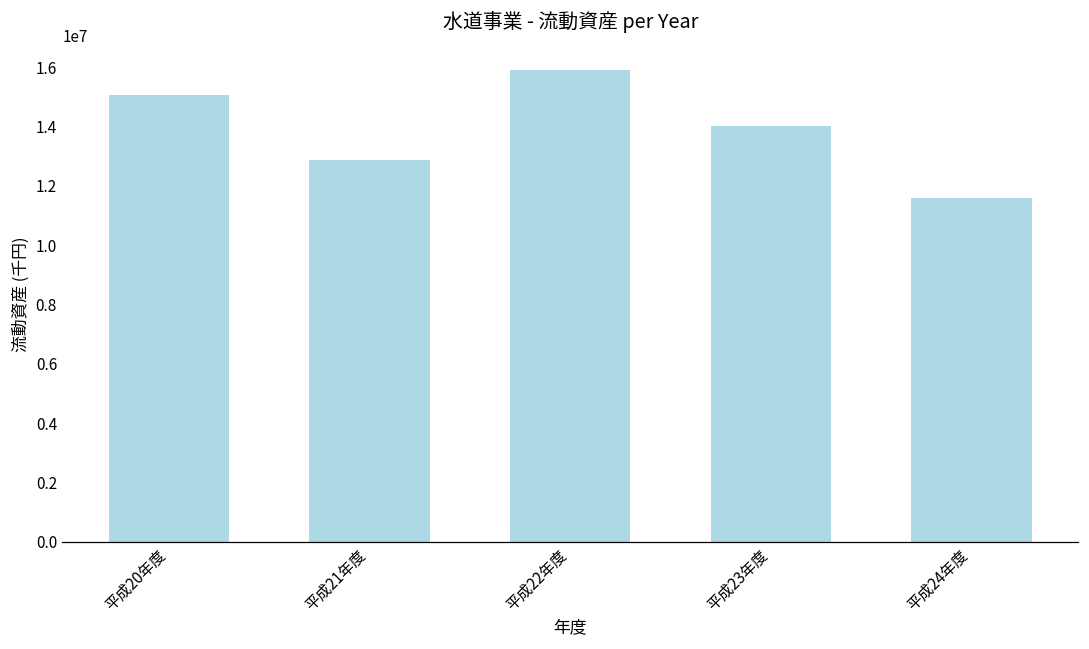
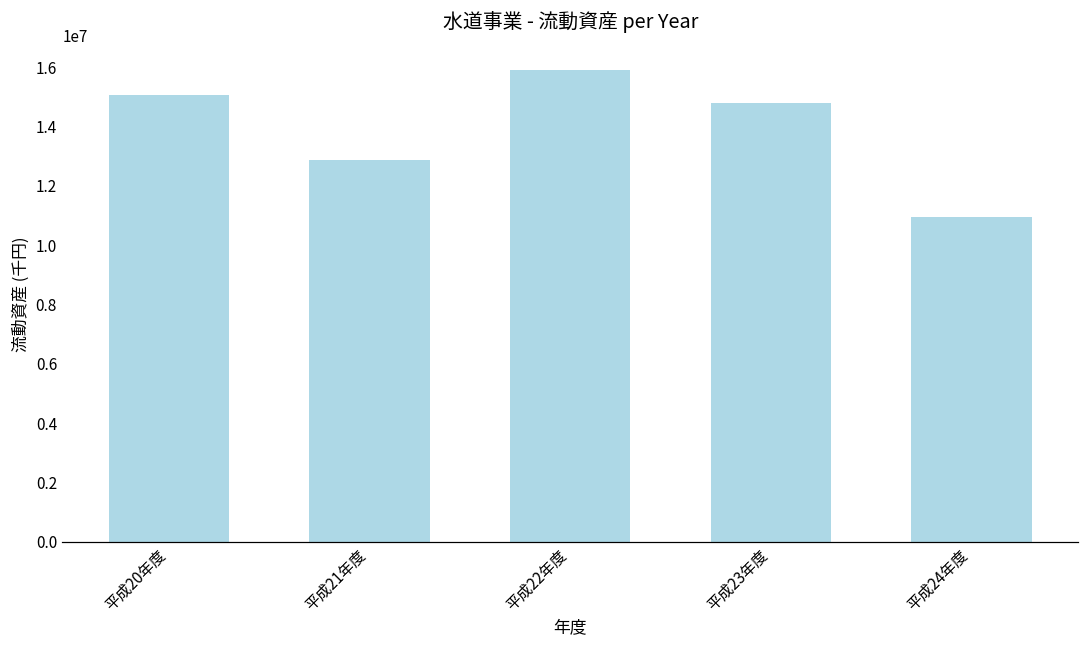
平成23年度: 14000000 -> 14800000
平成24年度: 11600000 -> 11000000
